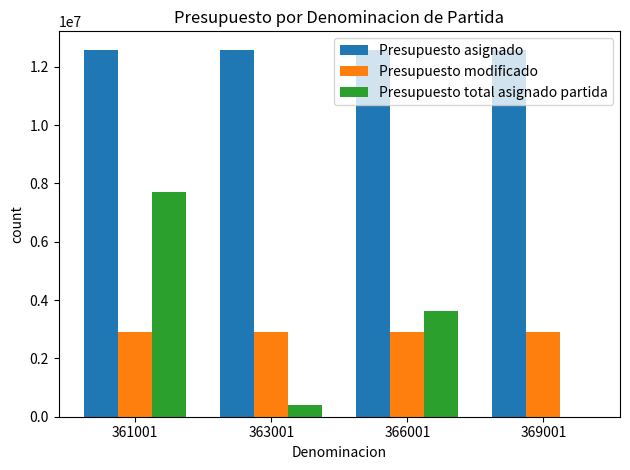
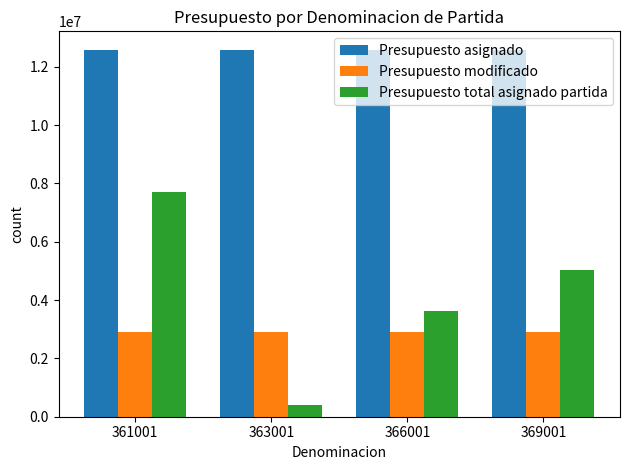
Presupuesto total asignado partida, 369001: 0 -> 5000000
